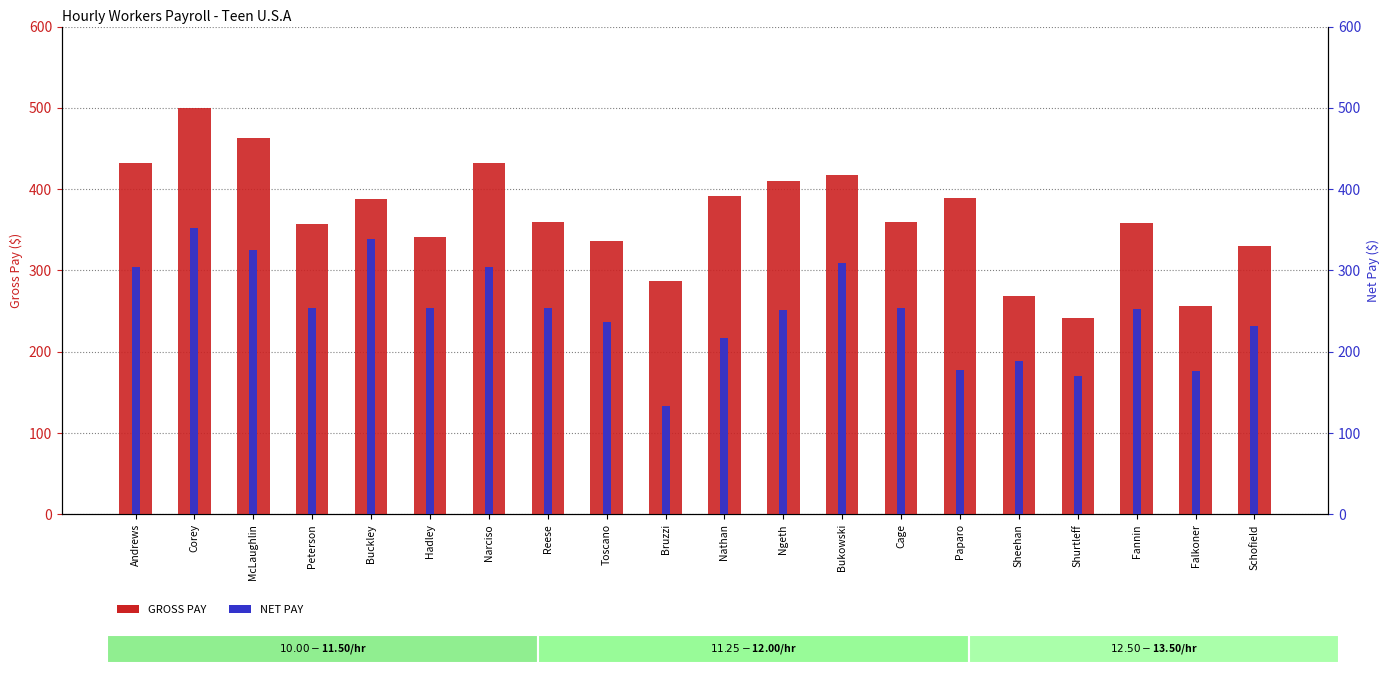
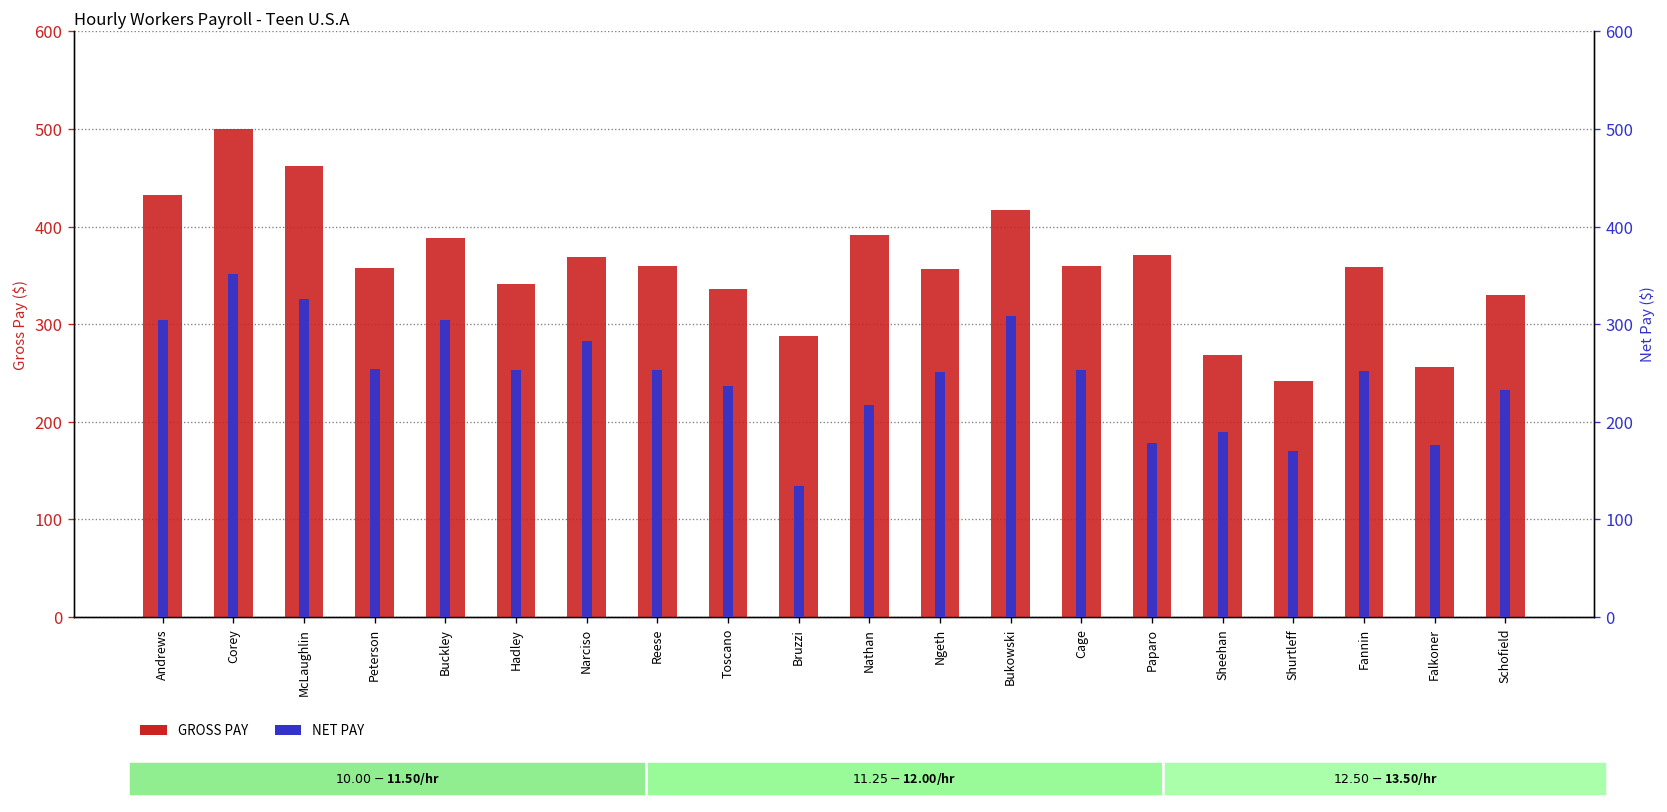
Hourly Workers Payroll - Teen U.S.A, GROSS PAY, Narciso: 430 -> 370
Hourly Workers Payroll - Teen U.S.A, GROSS PAY, Ngeth: 410 -> 360
Hourly Workers Payroll - Teen U.S.A, GROSS PAY, Paparo: 390 -> 370
Hourly Workers Payroll - Teen U.S.A, NET PAY, Buckley: 340 -> 300
Hourly Workers Payroll - Teen U.S.A, NET PAY, Narciso: 300 -> 280
